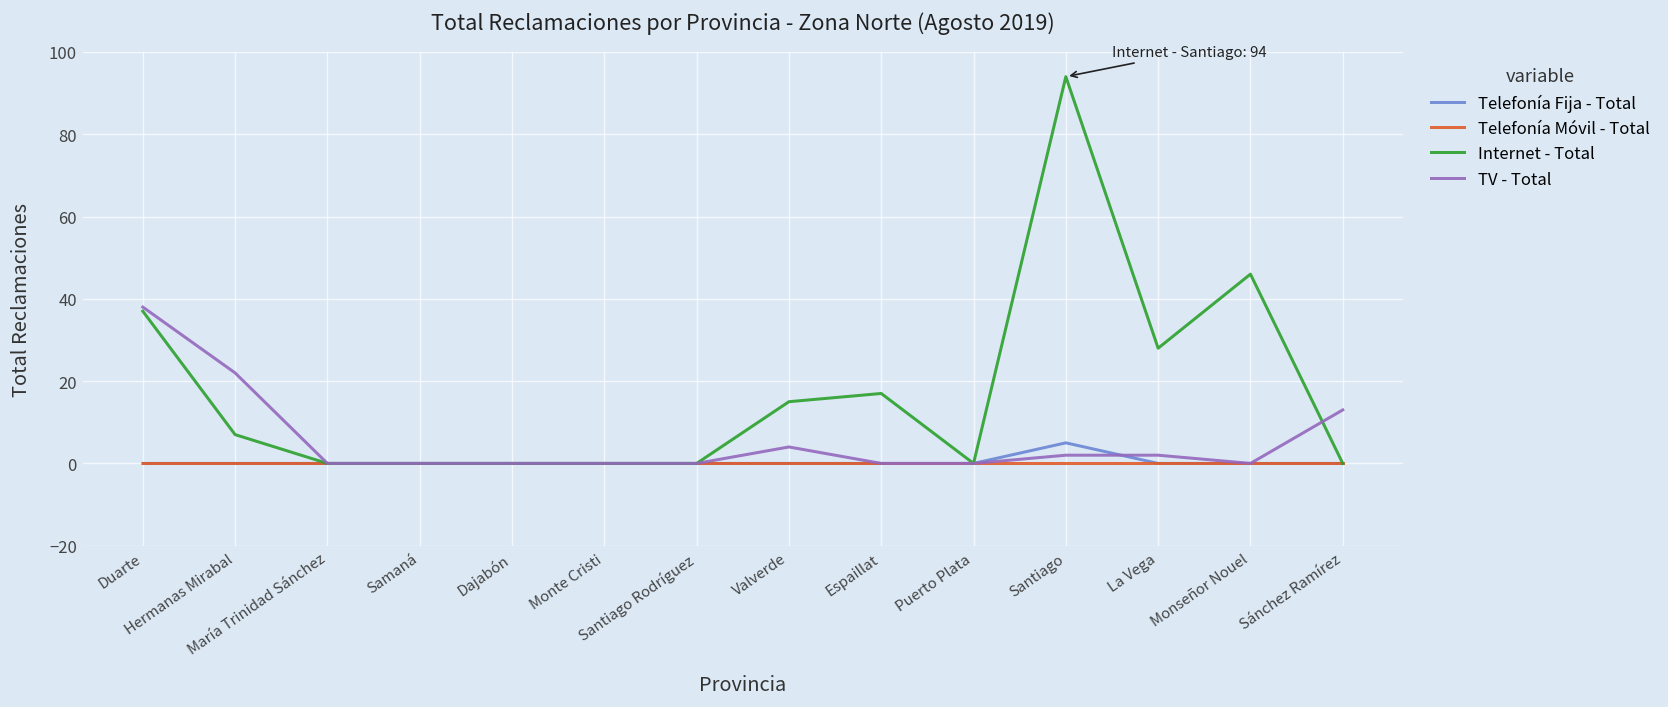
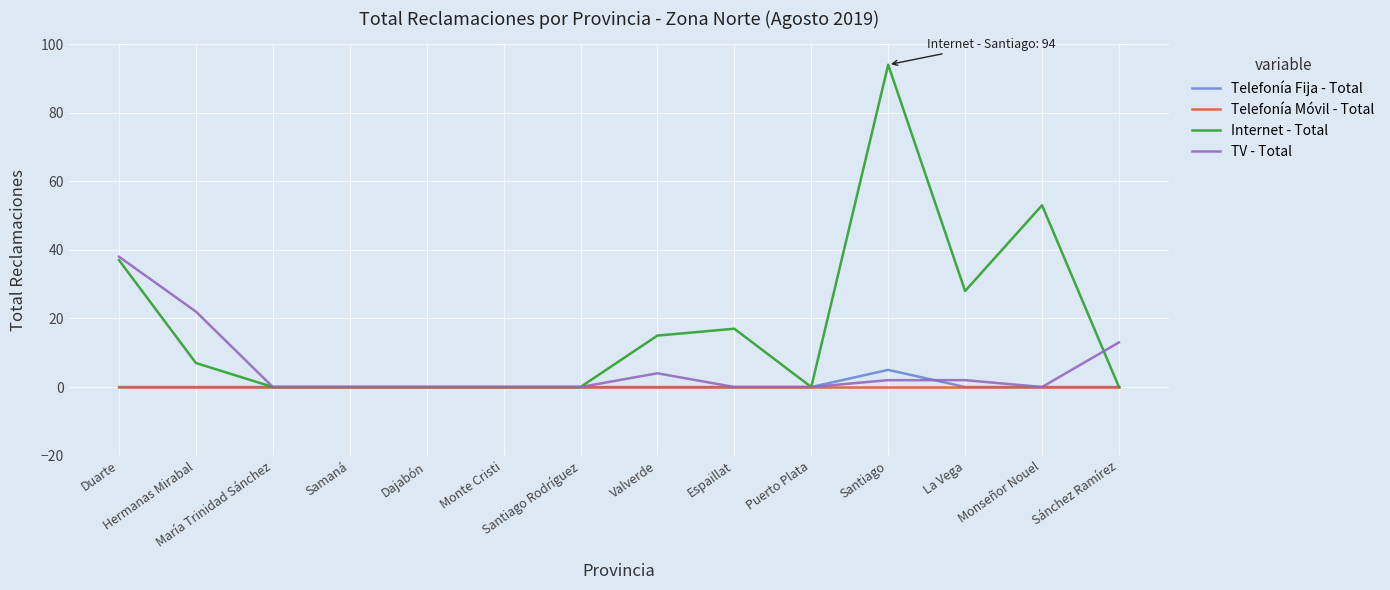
Internet - Total, Monseñor Nouel: 46 -> 53
